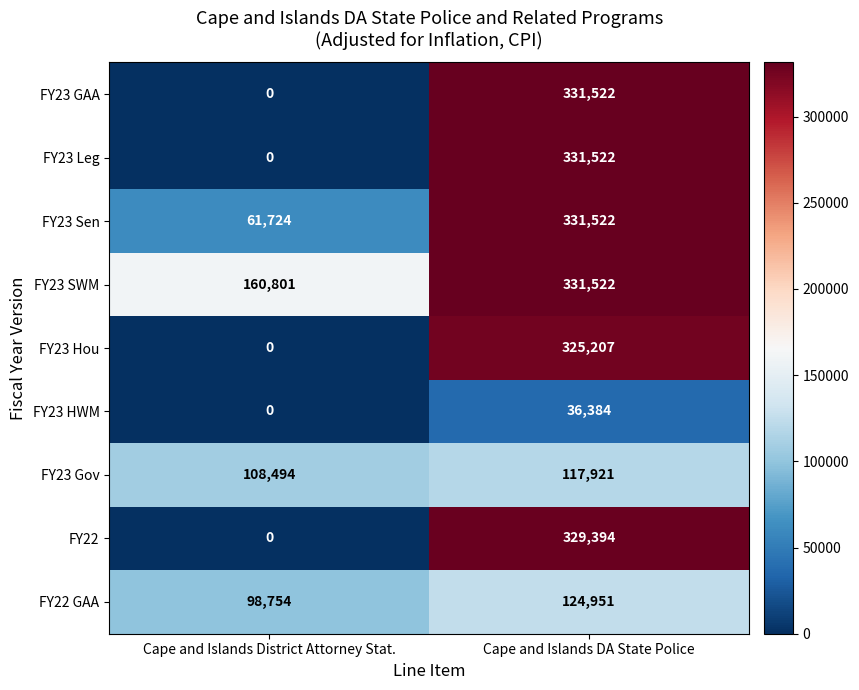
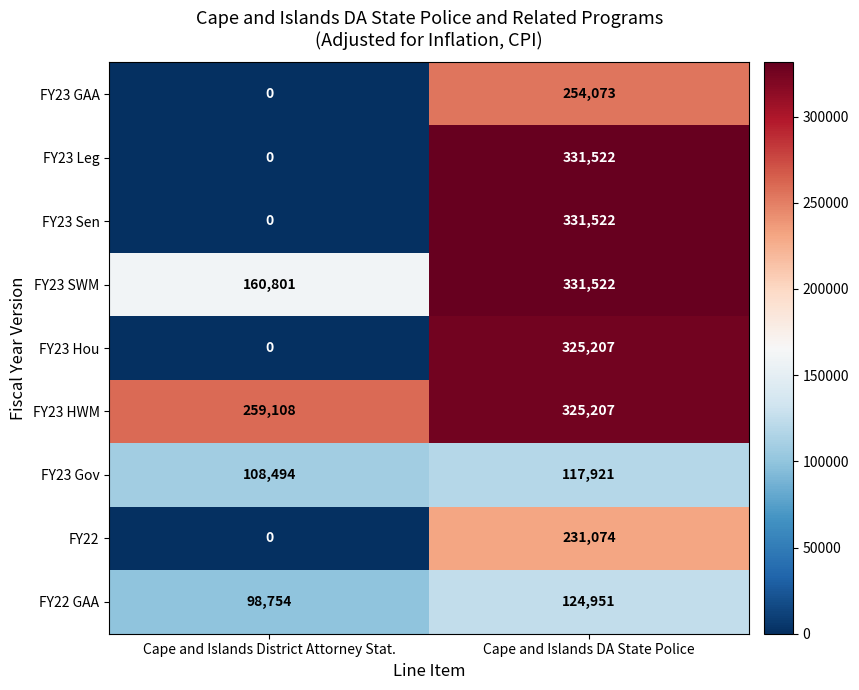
FY23 GAA, Cape and Islands DA State Police: 331,522 -> 254,073
FY23 Sen, Cape and Islands District Attorney Stat.: 61,724 -> 0
FY23 HWM, Cape and Islands District Attorney Stat.: 0 -> 259,108
FY23 HWM, Cape and Islands DA State Police: 36,384 -> 325,207
FY22, Cape and Islands DA State Police: 329,394 -> 231,074
